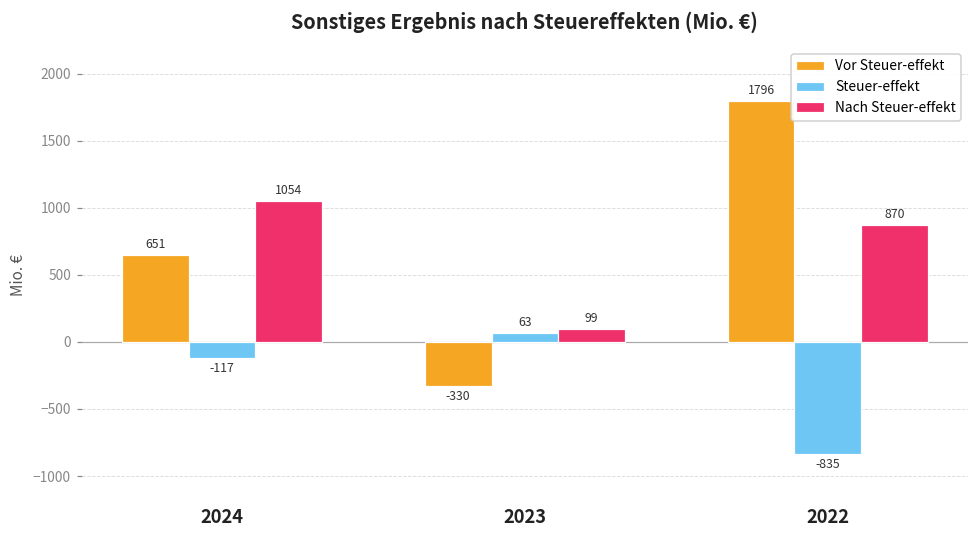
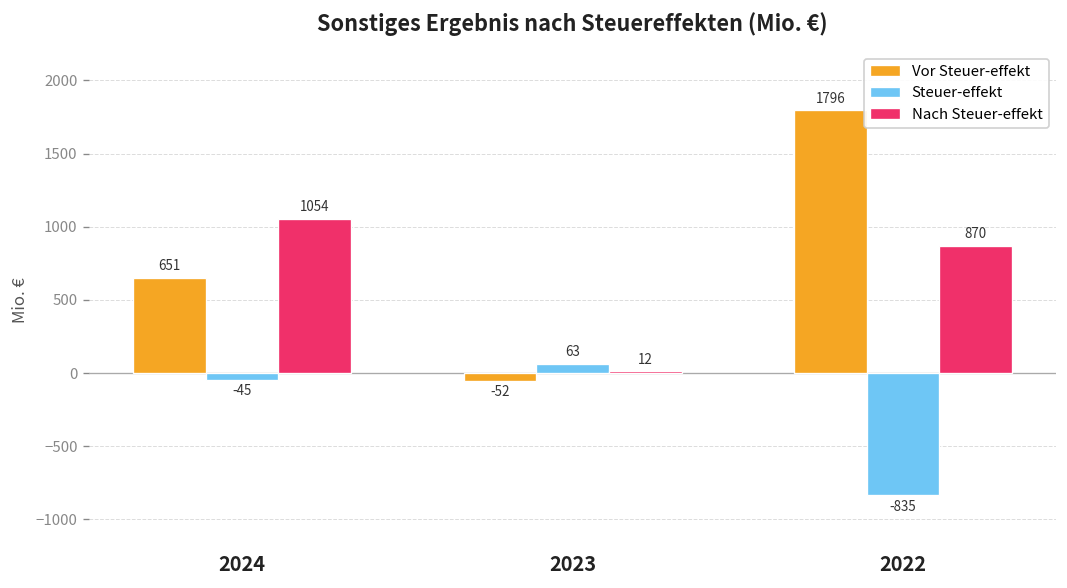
Steuer-effekt, 2024: -117 -> -45
Vor Steuer-effekt, 2023: -330 -> -52
Nach Steuer-effekt, 2023: 99 -> 12
